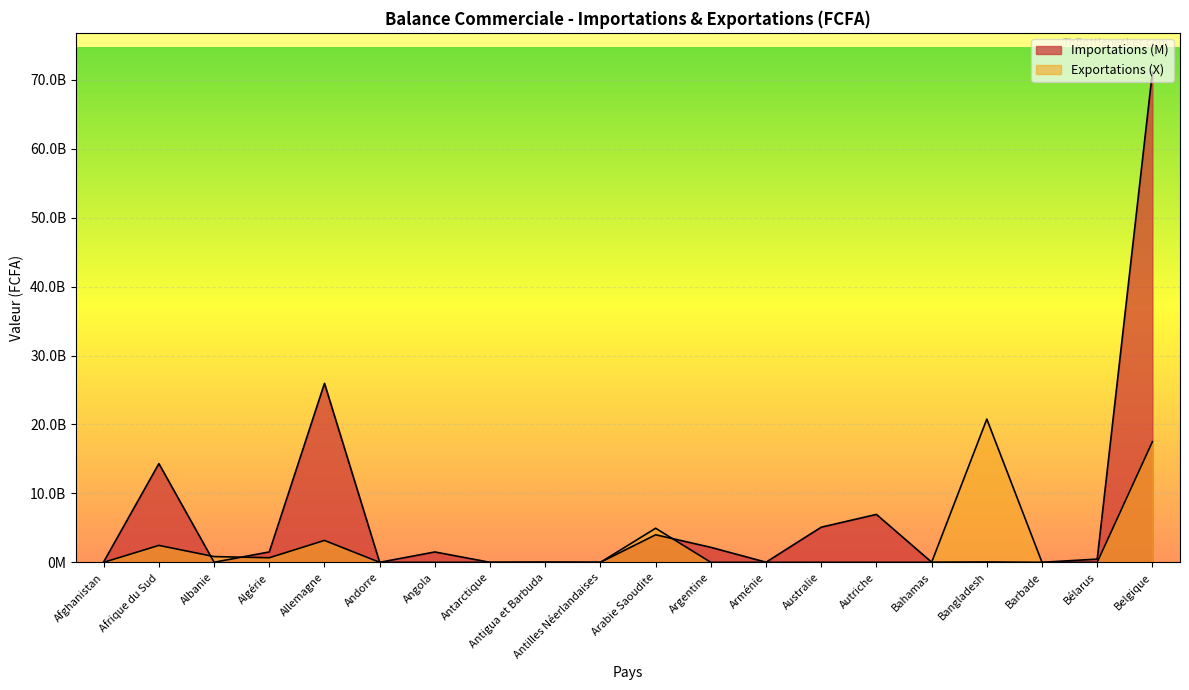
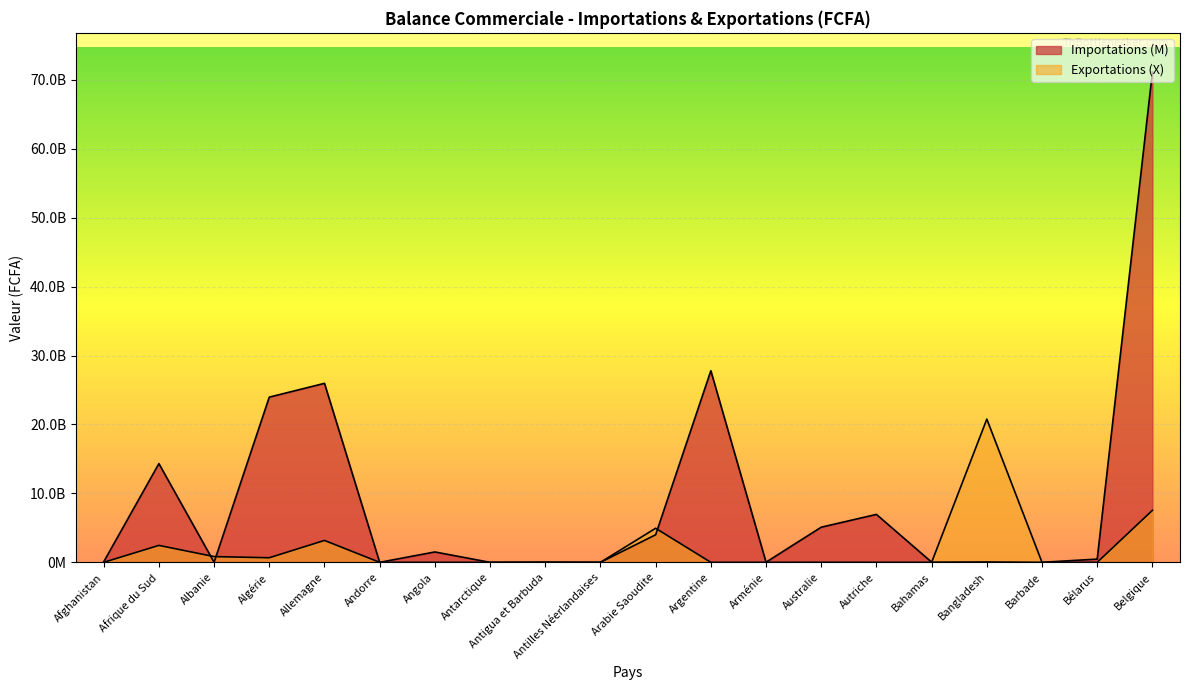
Importations (M), Algérie: 2000000000 -> 24000000000
Importations (M), Argentine: 2000000000 -> 28000000000
Exportations (X), Belgique: 17000000000 -> 8000000000
